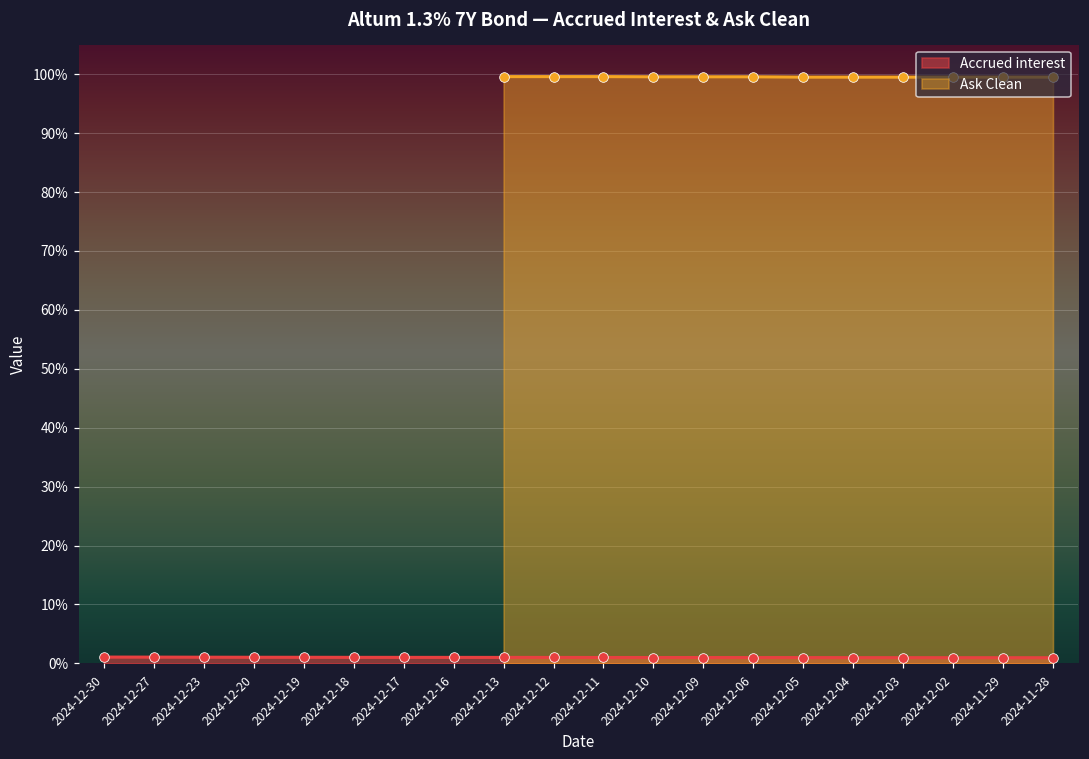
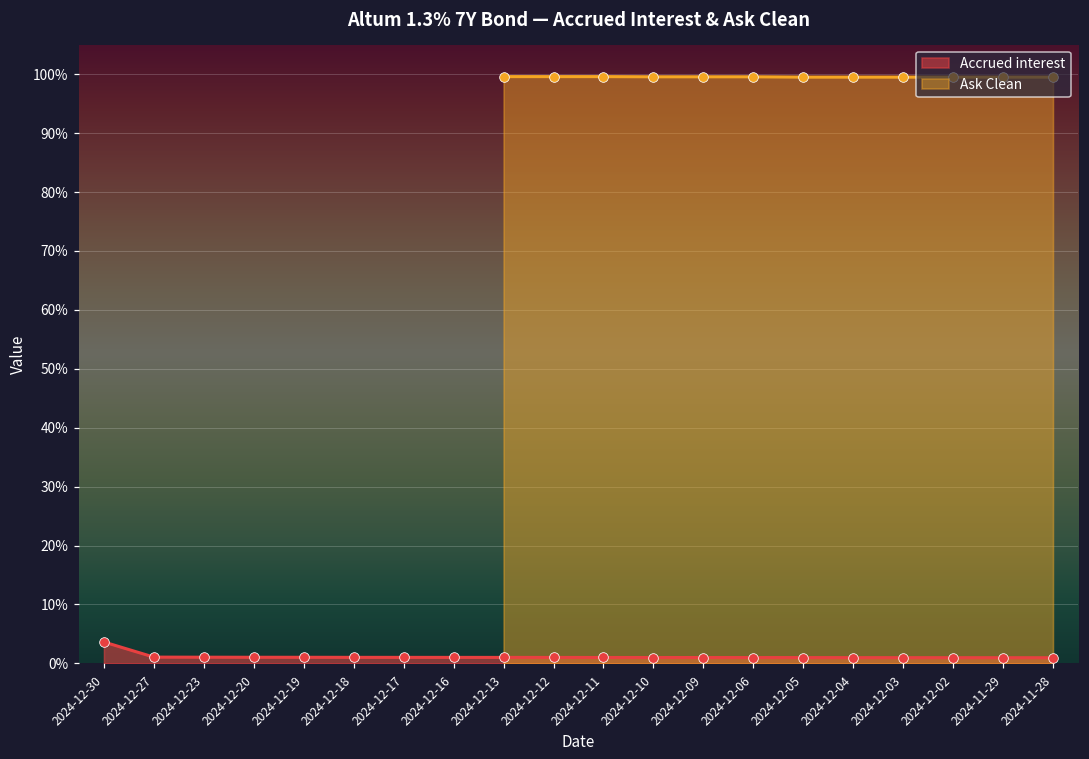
Accrued interest, 2024-12-30: 1% -> 4%
